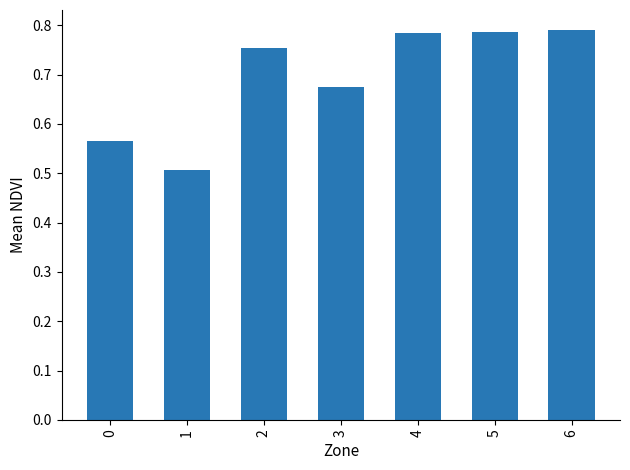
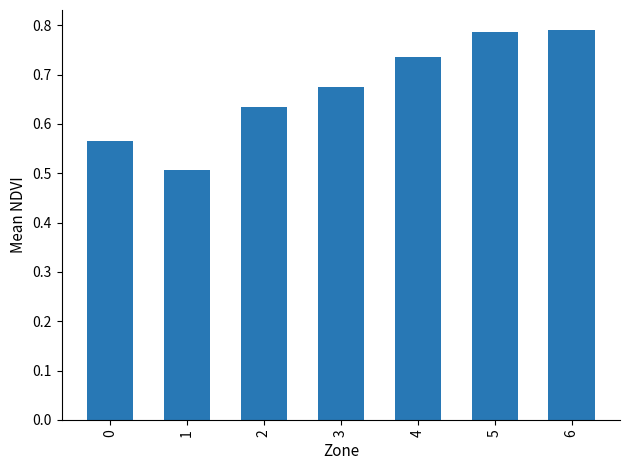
2: 0.75 -> 0.63
4: 0.78 -> 0.74
